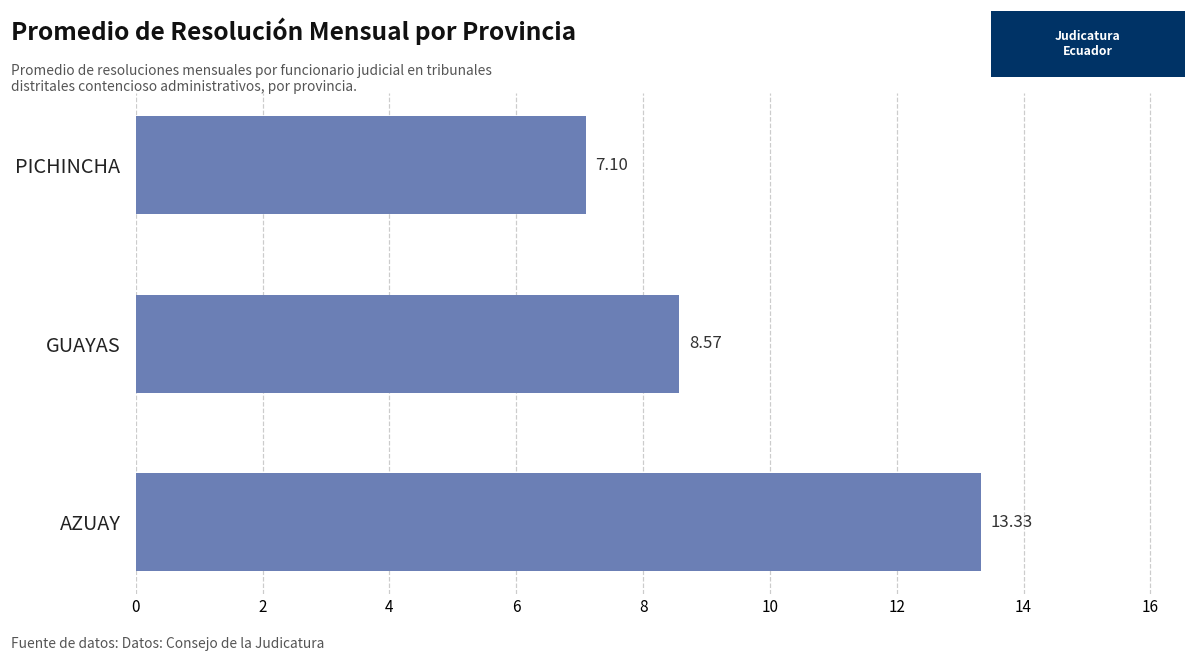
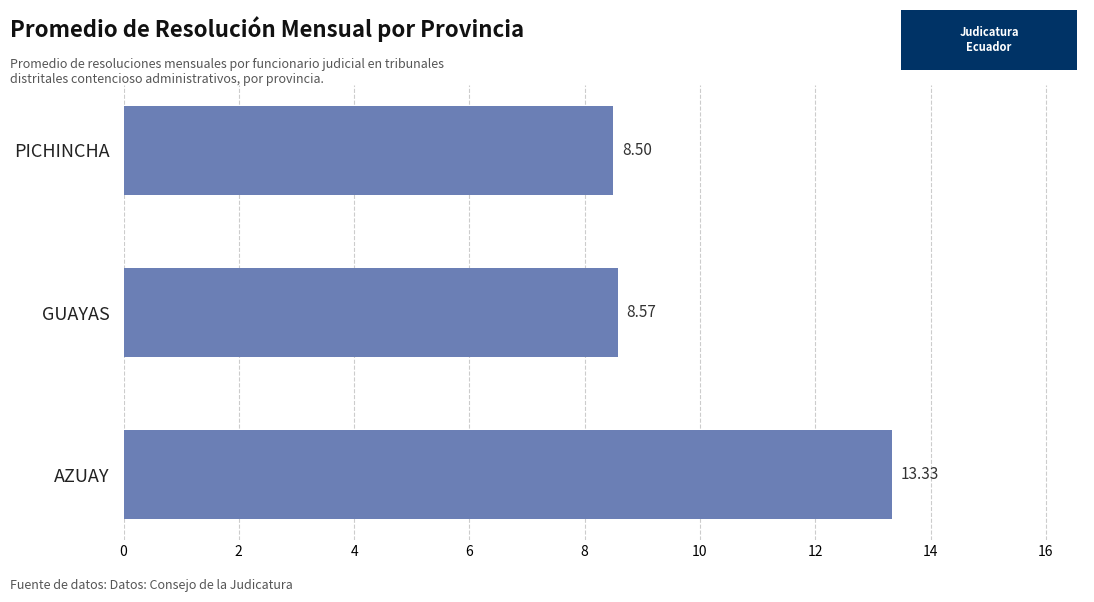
PICHINCHA: 7.10 -> 8.50
